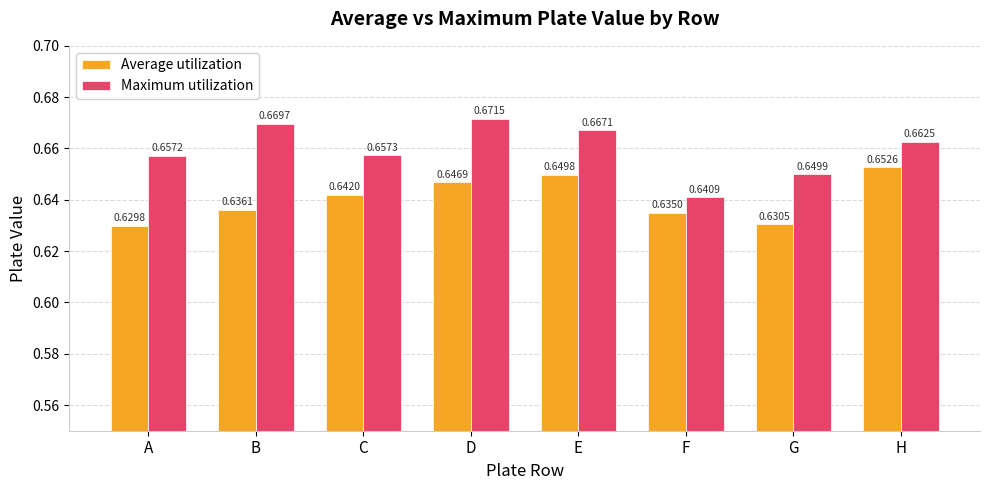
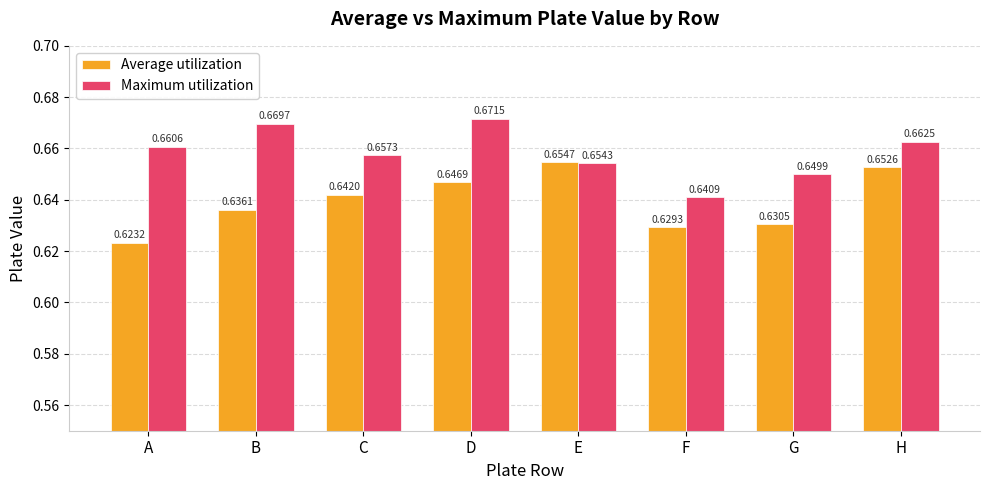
Average utilization, A: 0.6298 -> 0.6232
Maximum utilization, A: 0.6572 -> 0.6606
Average utilization, E: 0.6498 -> 0.6547
Maximum utilization, E: 0.6671 -> 0.6543
Average utilization, F: 0.6350 -> 0.6293
